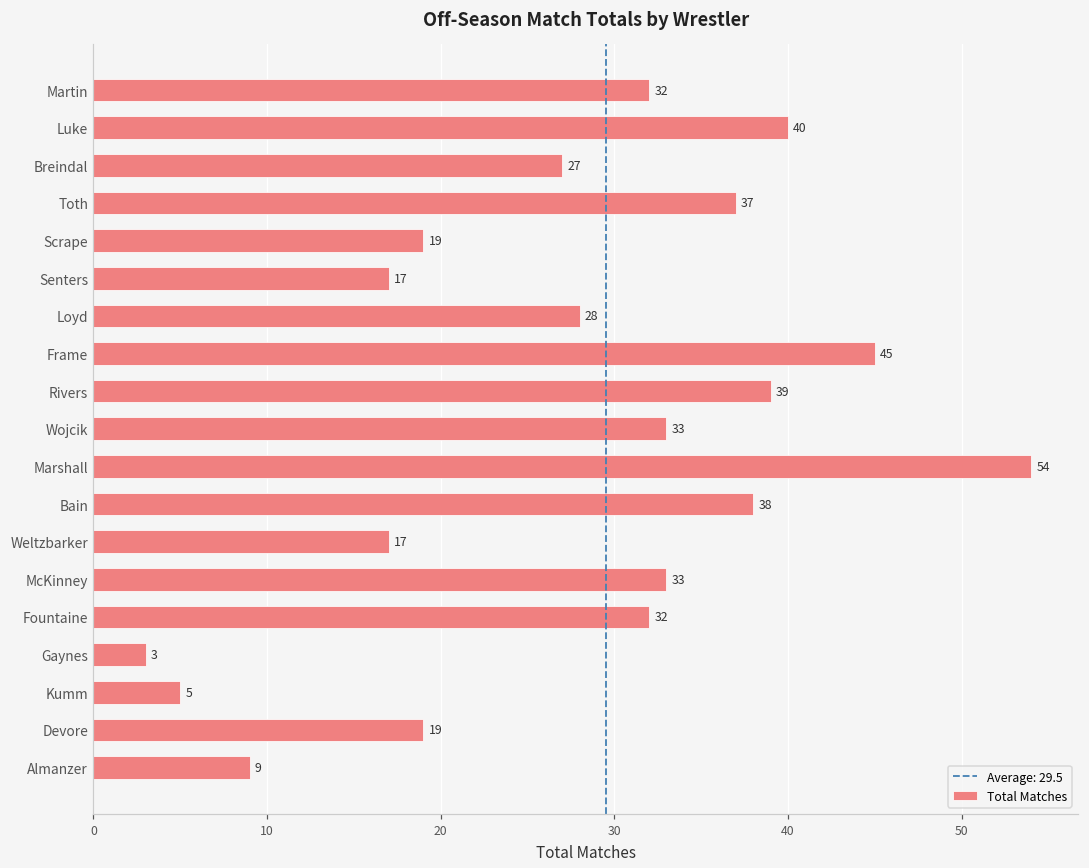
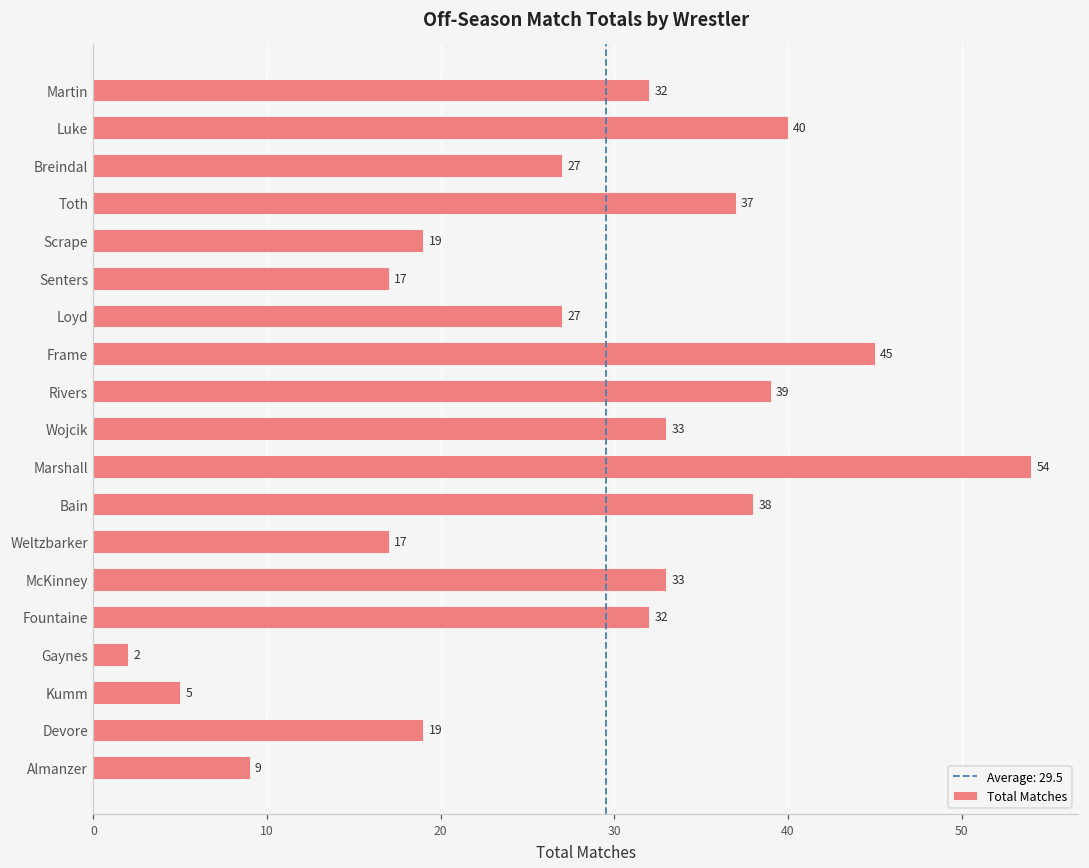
Loyd: 28 -> 27
Gaynes: 3 -> 2
